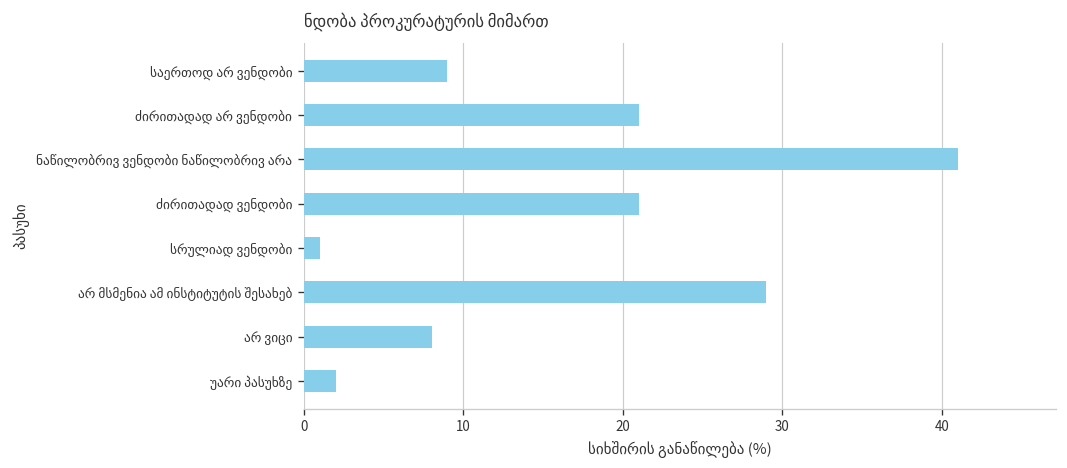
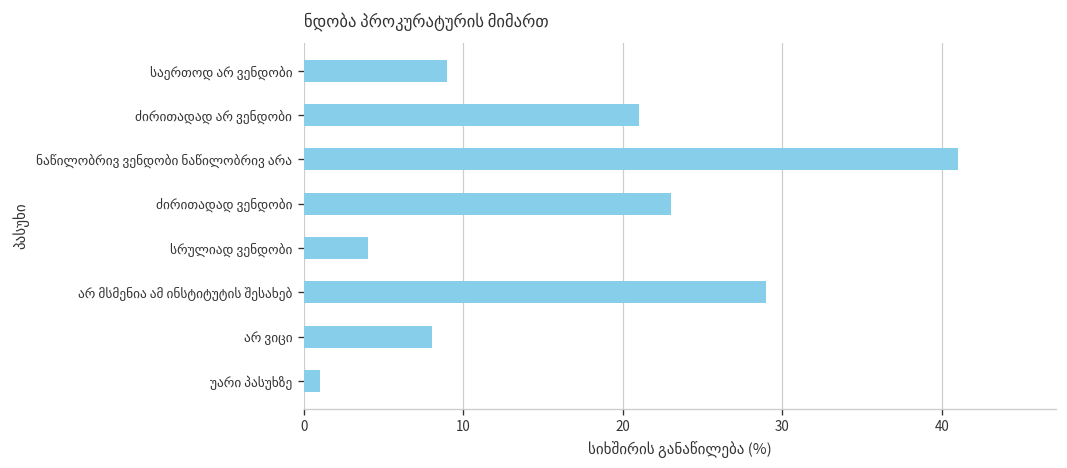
ძირითადად ვენდობი: 21 -> 23
სრულიად ვენდობი: 1 -> 4
უარი პასუხზე: 2 -> 1
